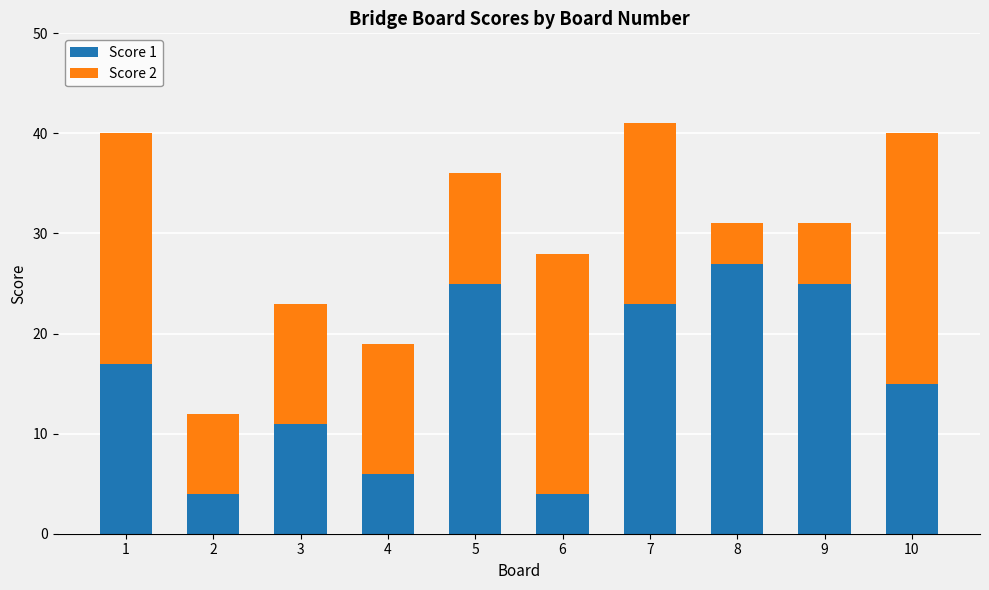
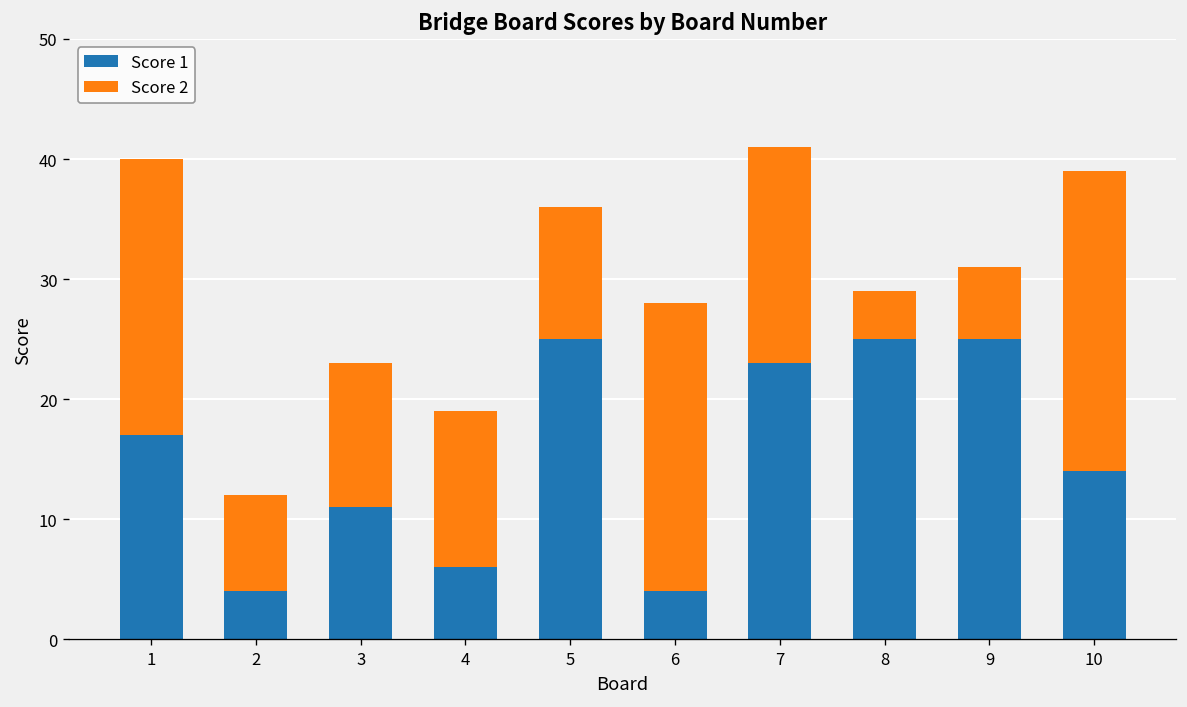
Score 1, 8: 27 -> 25
Score 1, 10: 15 -> 14
